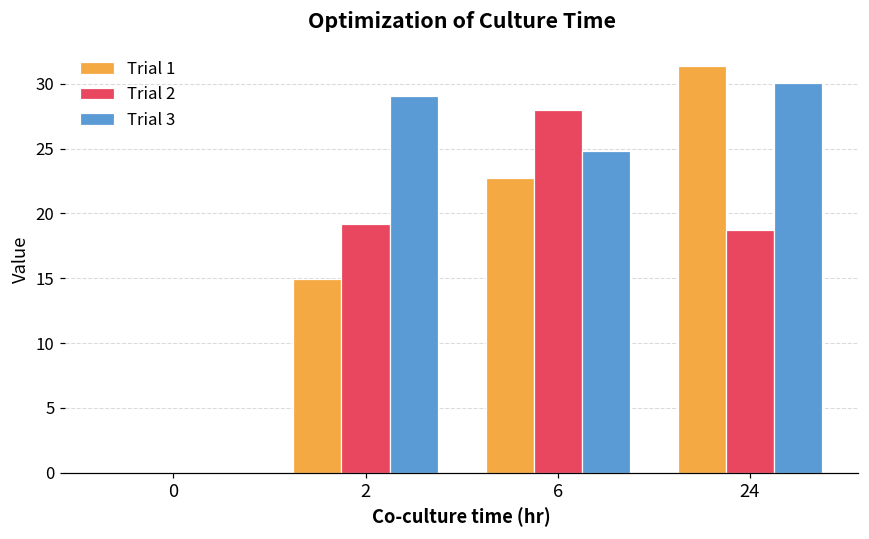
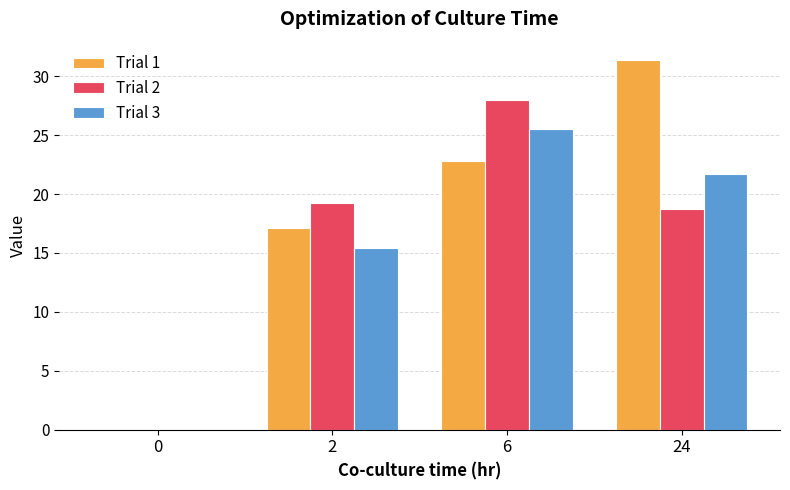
Trial 1, 2: 14.9 -> 17.1
Trial 3, 2: 29.0 -> 15.4
Trial 3, 6: 24.8 -> 25.5
Trial 3, 24: 30.1 -> 21.7
